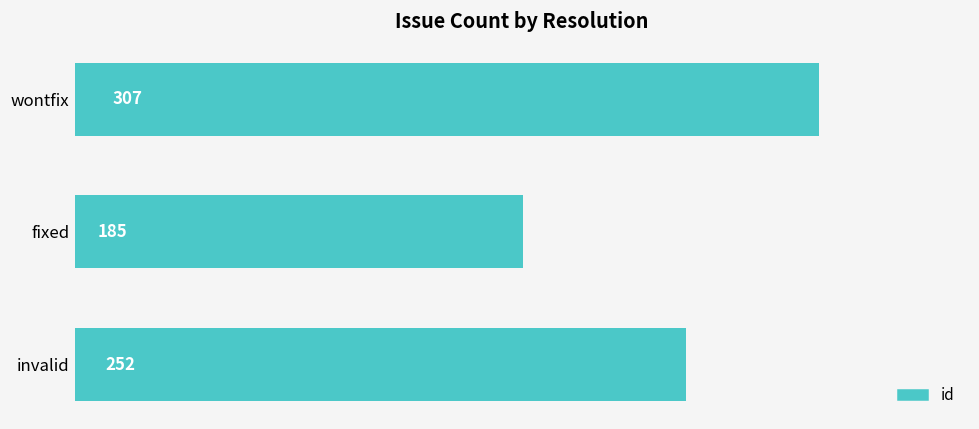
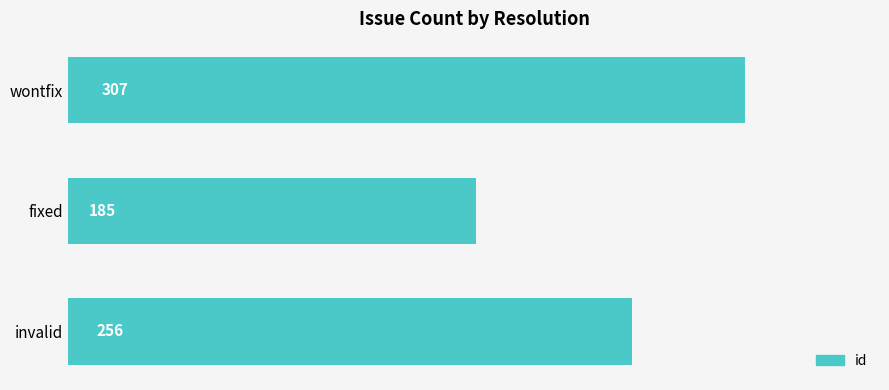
invalid: 252 -> 256
